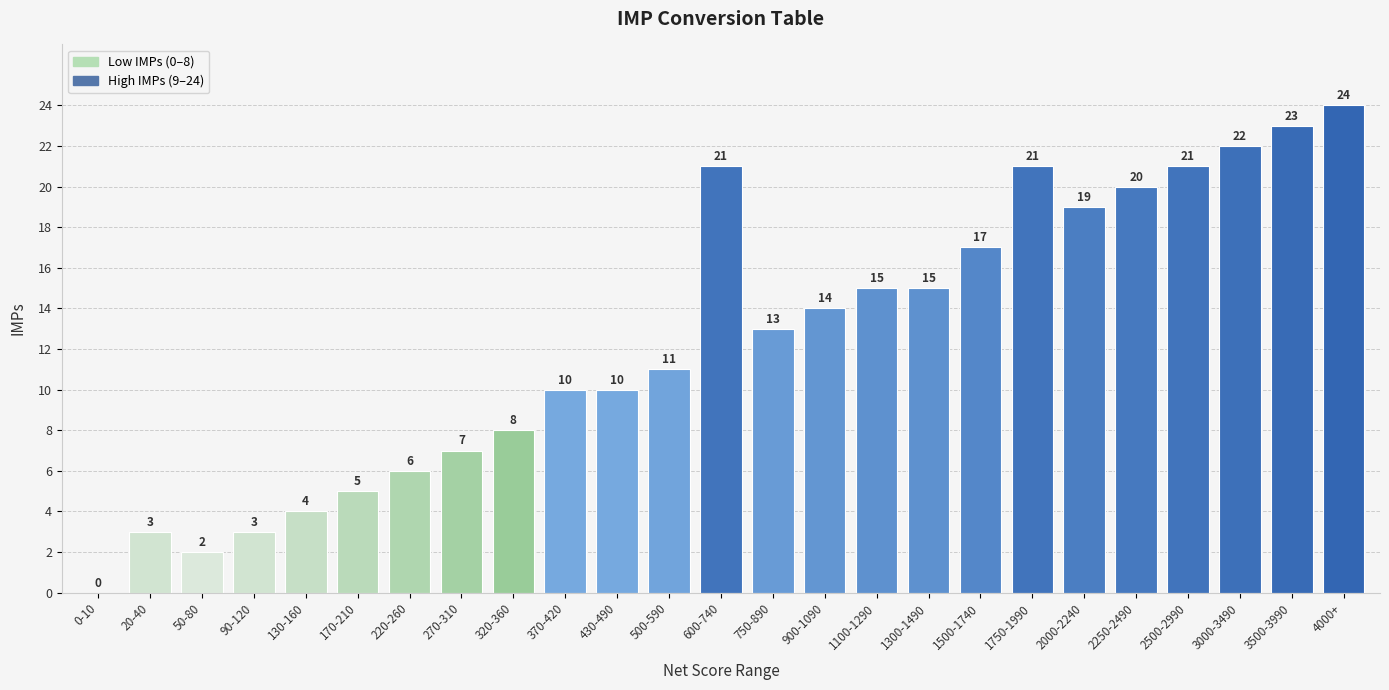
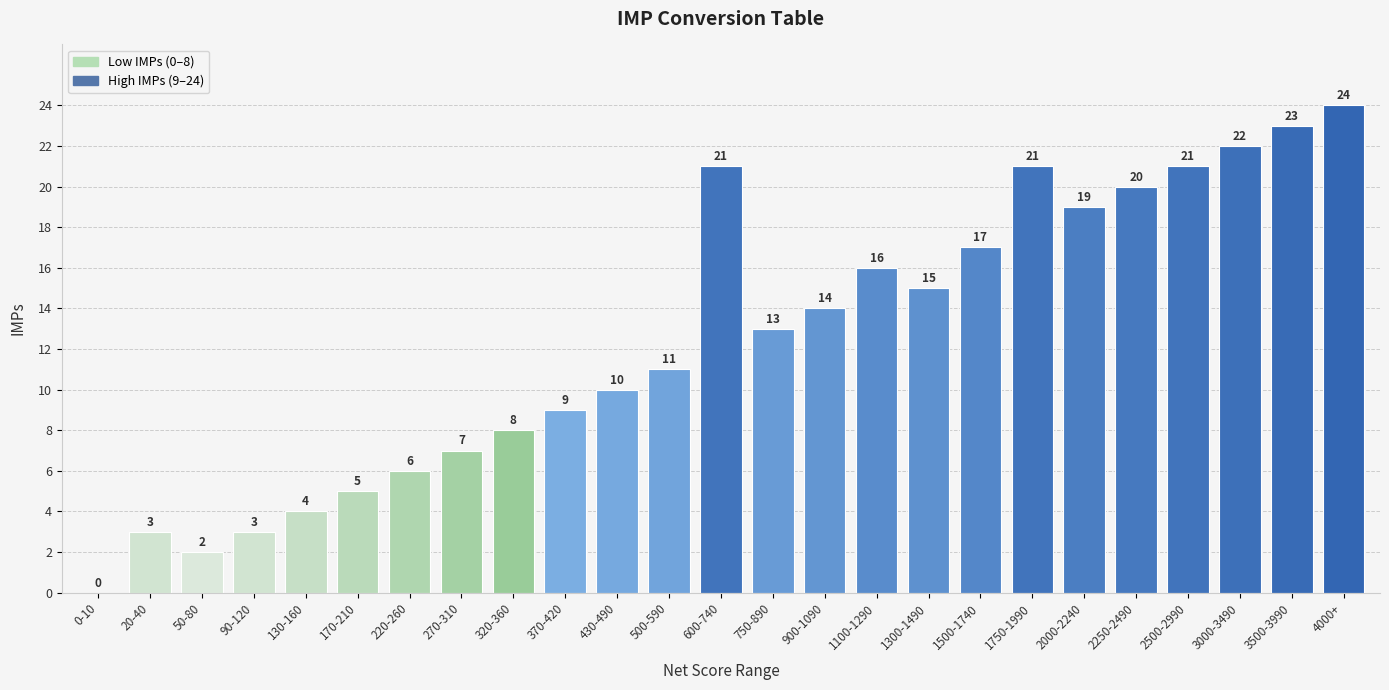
370-420: 10 -> 9
1100-1290: 15 -> 16
